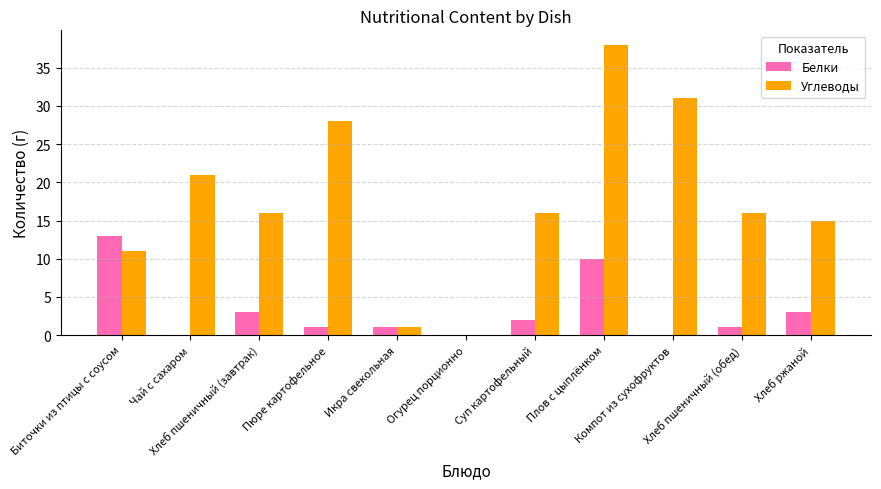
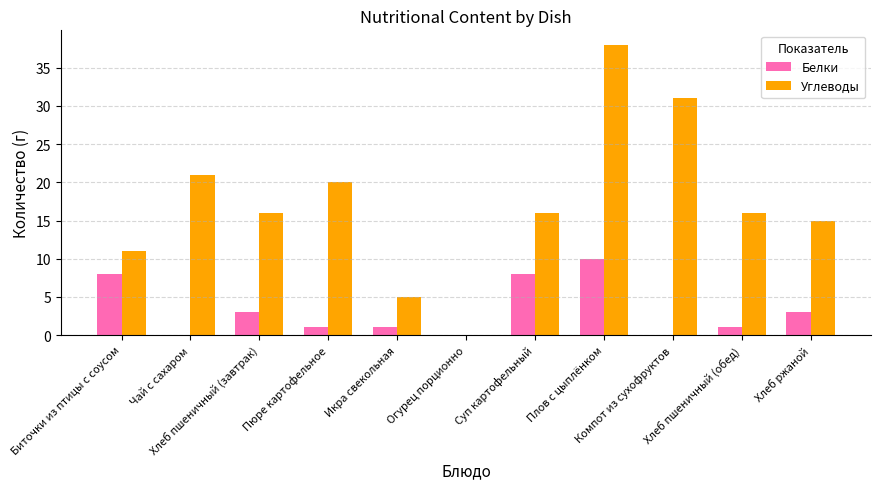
Белки, Биточки из птицы с соусом: 13 -> 8
Углеводы, Пюре картофельное: 28 -> 20
Углеводы, Икра свекольная: 1 -> 5
Белки, Суп картофельный: 2 -> 8
